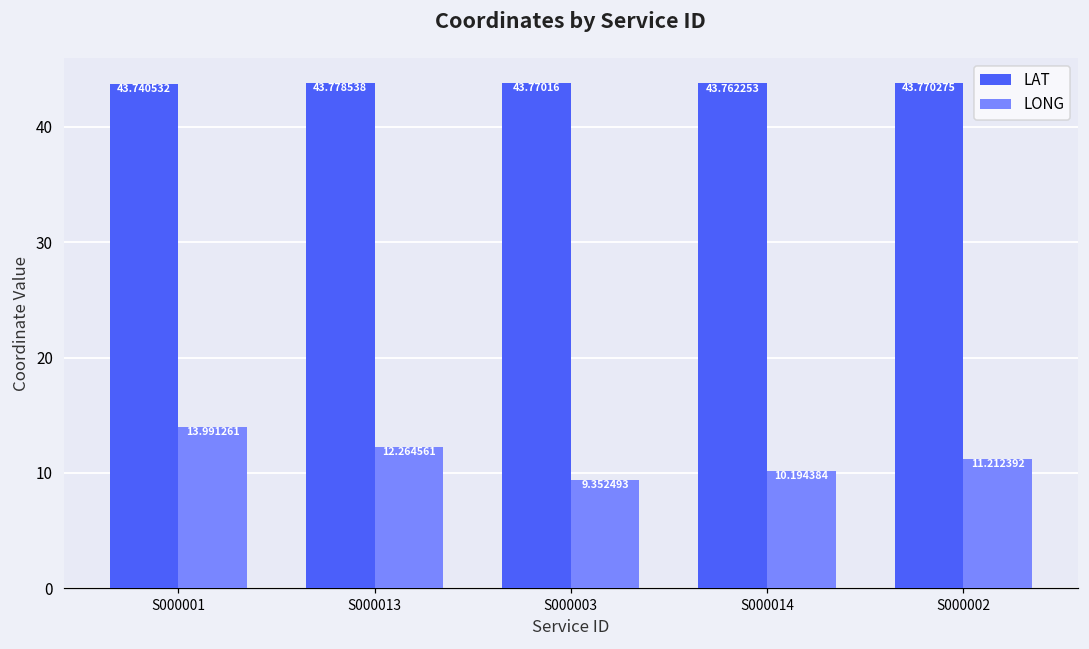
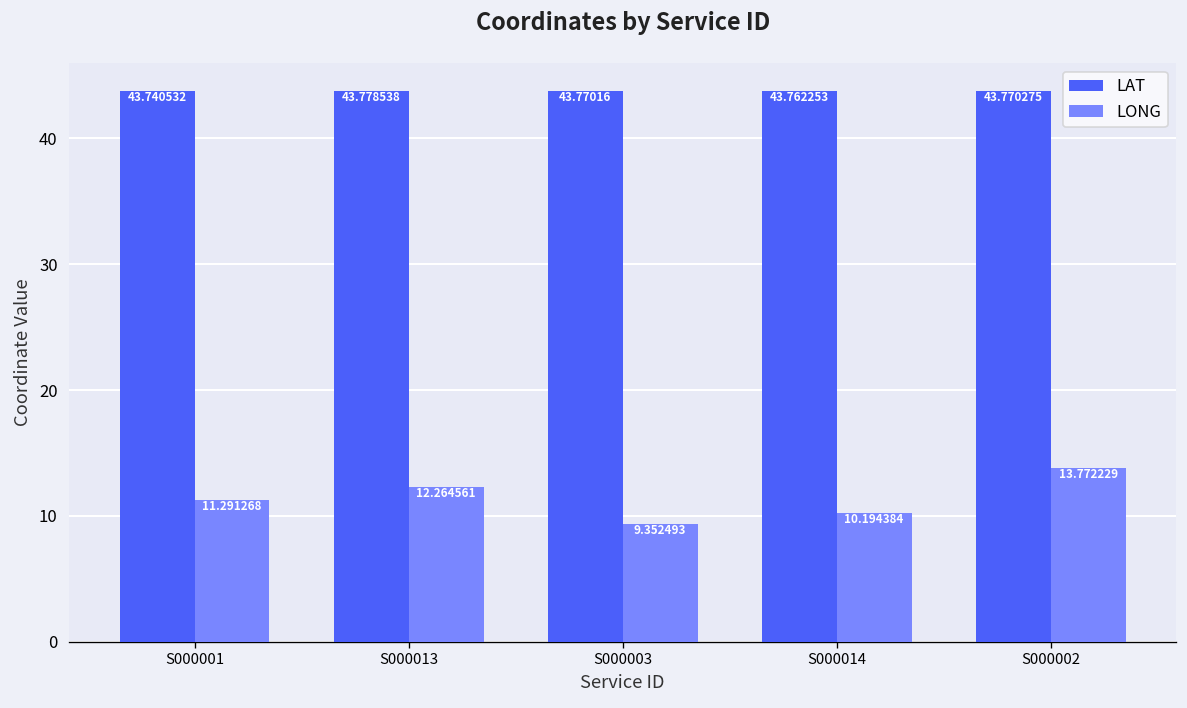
LONG, S000001: 13.991261 -> 11.291268
LONG, S000002: 11.212392 -> 13.772229
